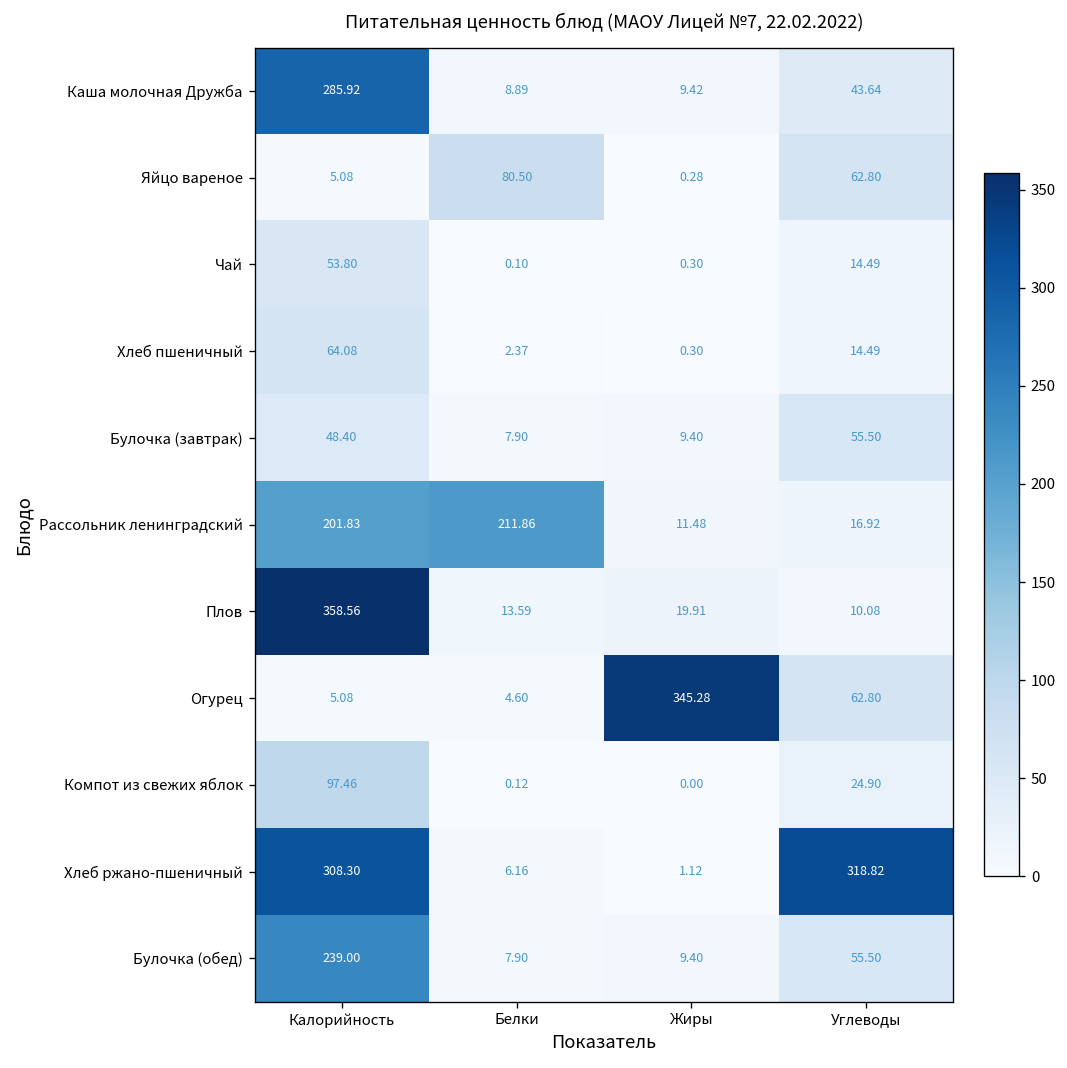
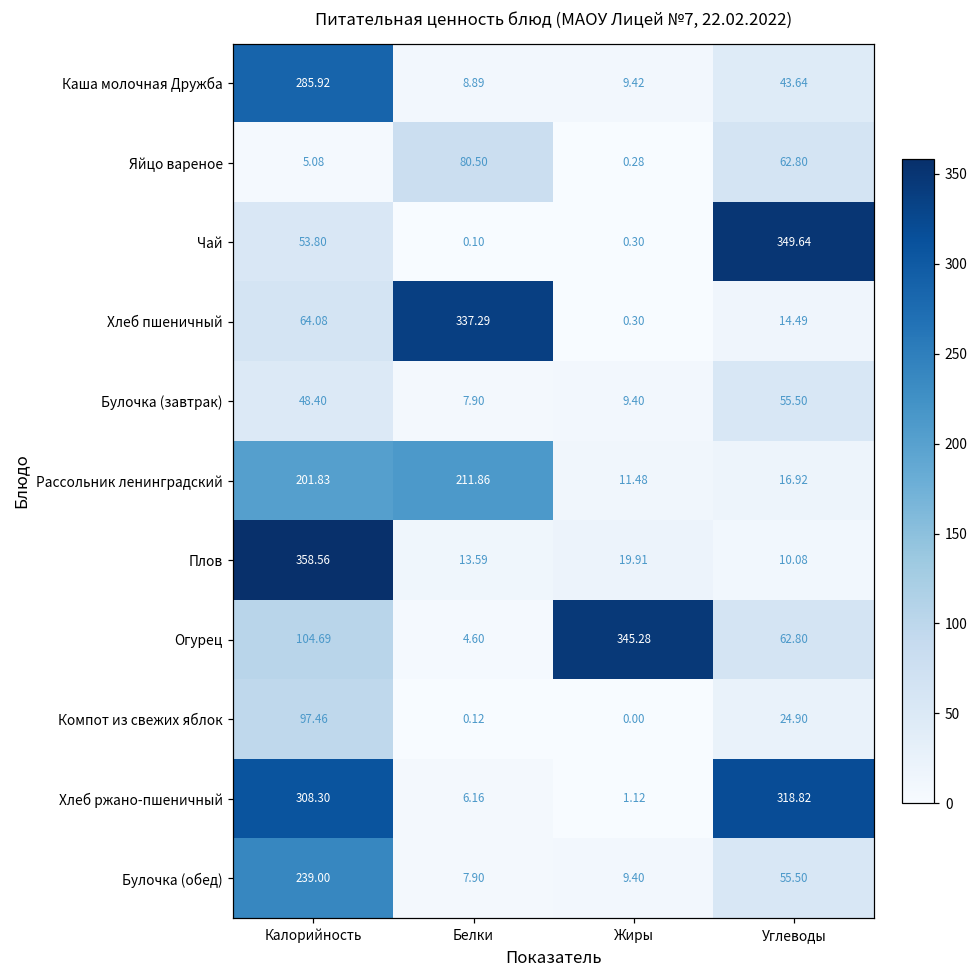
Чай, Углеводы: 14.49 -> 349.64
Хлеб пшеничный, Белки: 2.37 -> 337.29
Огурец, Калорийность: 5.08 -> 104.69
